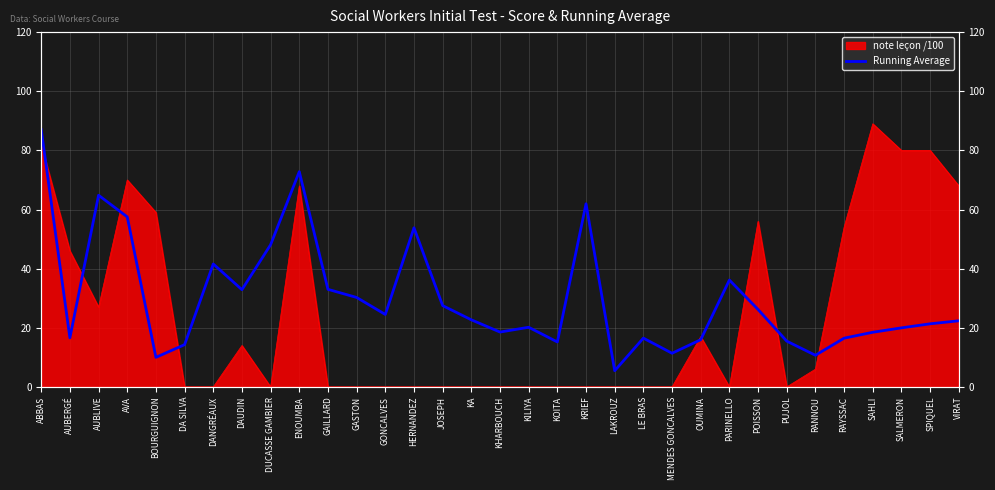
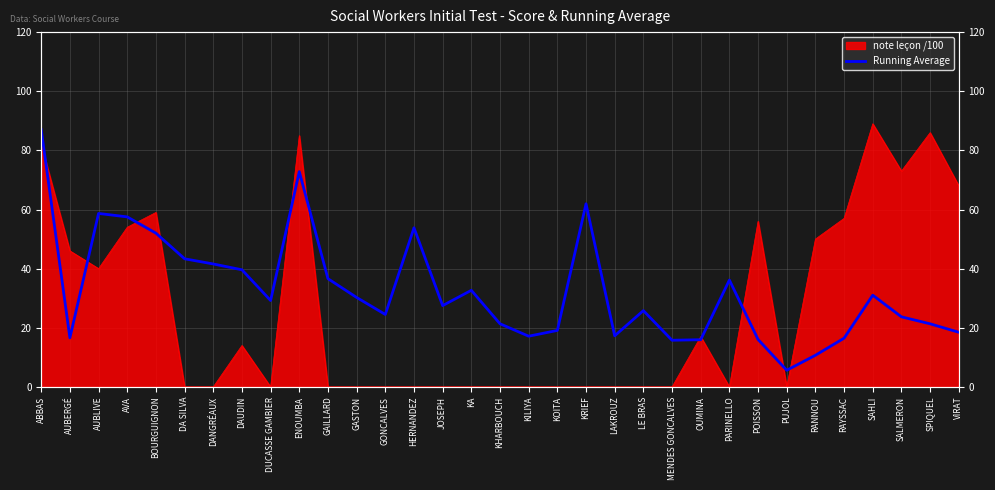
note leçon /100, AUBLIVE: 27 -> 40
Running Average, AUBLIVE: 65 -> 59
note leçon /100, AVA: 70 -> 54
Running Average, BOURGUIGNON: 10 -> 52
Running Average, DA SILVA: 14 -> 43
Running Average, DAUDIN: 33 -> 40
Running Average, DUCASSE GAMBIER: 48 -> 29
note leçon /100, ENOUMBA: 68 -> 85
Running Average, GAILLARD: 33 -> 37
Running Average, KA: 23 -> 33
Running Average, KHARBOUCH: 19 -> 21
Running Average, KILIYA: 20 -> 17
Running Average, KOITA: 15 -> 19
Running Average, LAKROUZ: 5 -> 17
Running Average, LE BRAS: 17 -> 26
Running Average, MENDES GONCALVES: 11 -> 16
Running Average, POISSON: 26 -> 16
Running Average, PUJOL: 15 -> 6
note leçon /100, RANNOU: 6 -> 50
note leçon /100, RAYSSAC: 54 -> 57
Running Average, SAHLI: 18 -> 31
note leçon /100, SALMERON: 80 -> 73
Running Average, SALMERON: 20 -> 24
note leçon /100, SPIQUEL: 80 -> 86
Running Average, VIRAT: 22 -> 18
